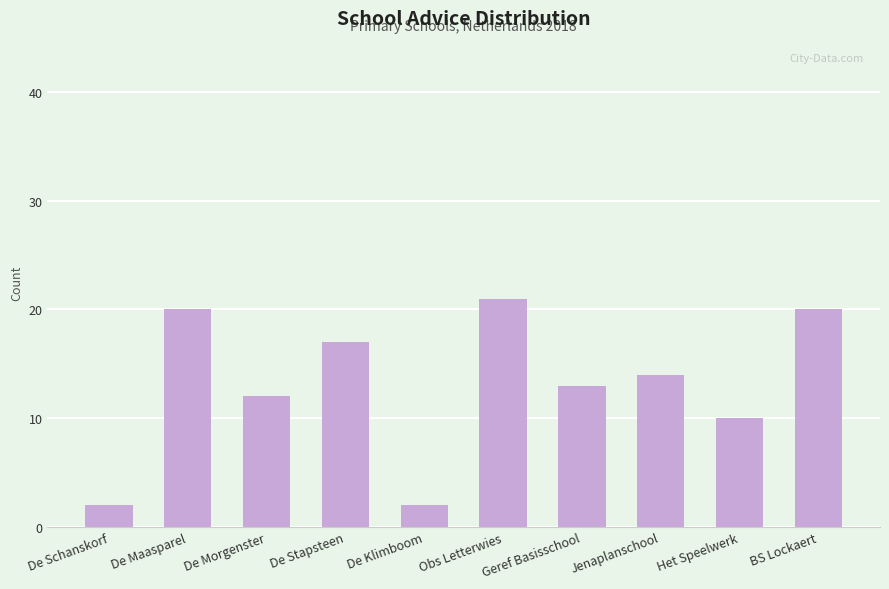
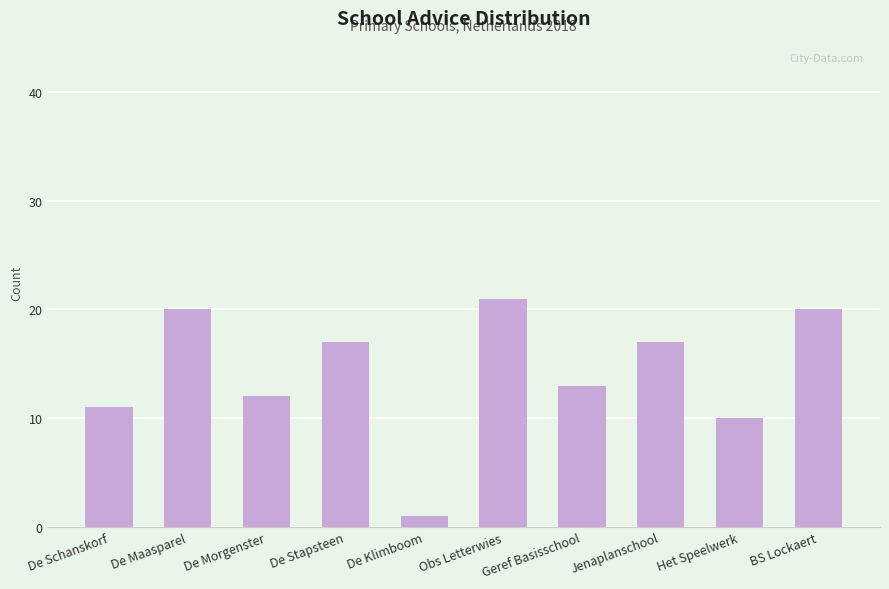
De Schanskorf: 2 -> 11
De Klimboom: 2 -> 1
Jenaplanschool: 14 -> 17
